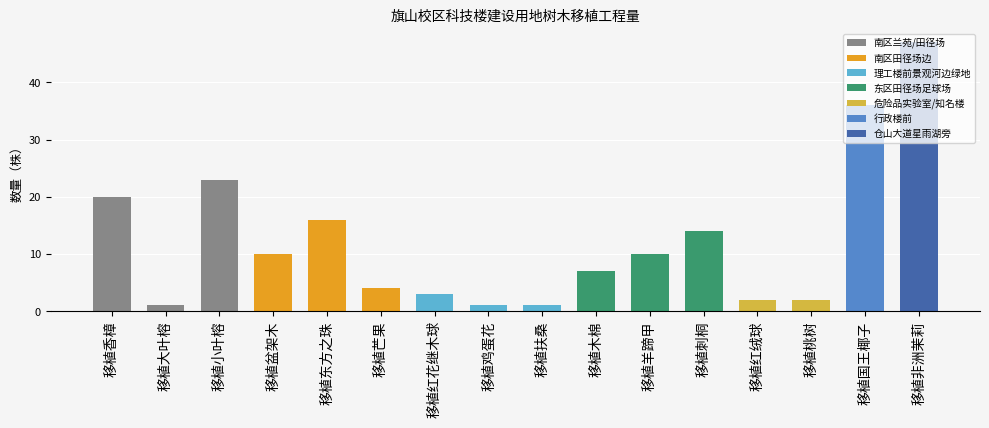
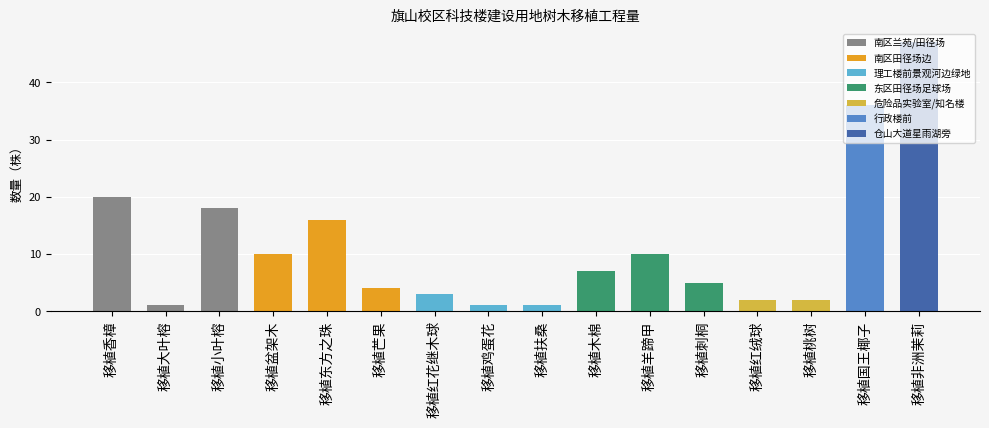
移植小叶榕: 23 -> 18
移植刺桐: 14 -> 5
